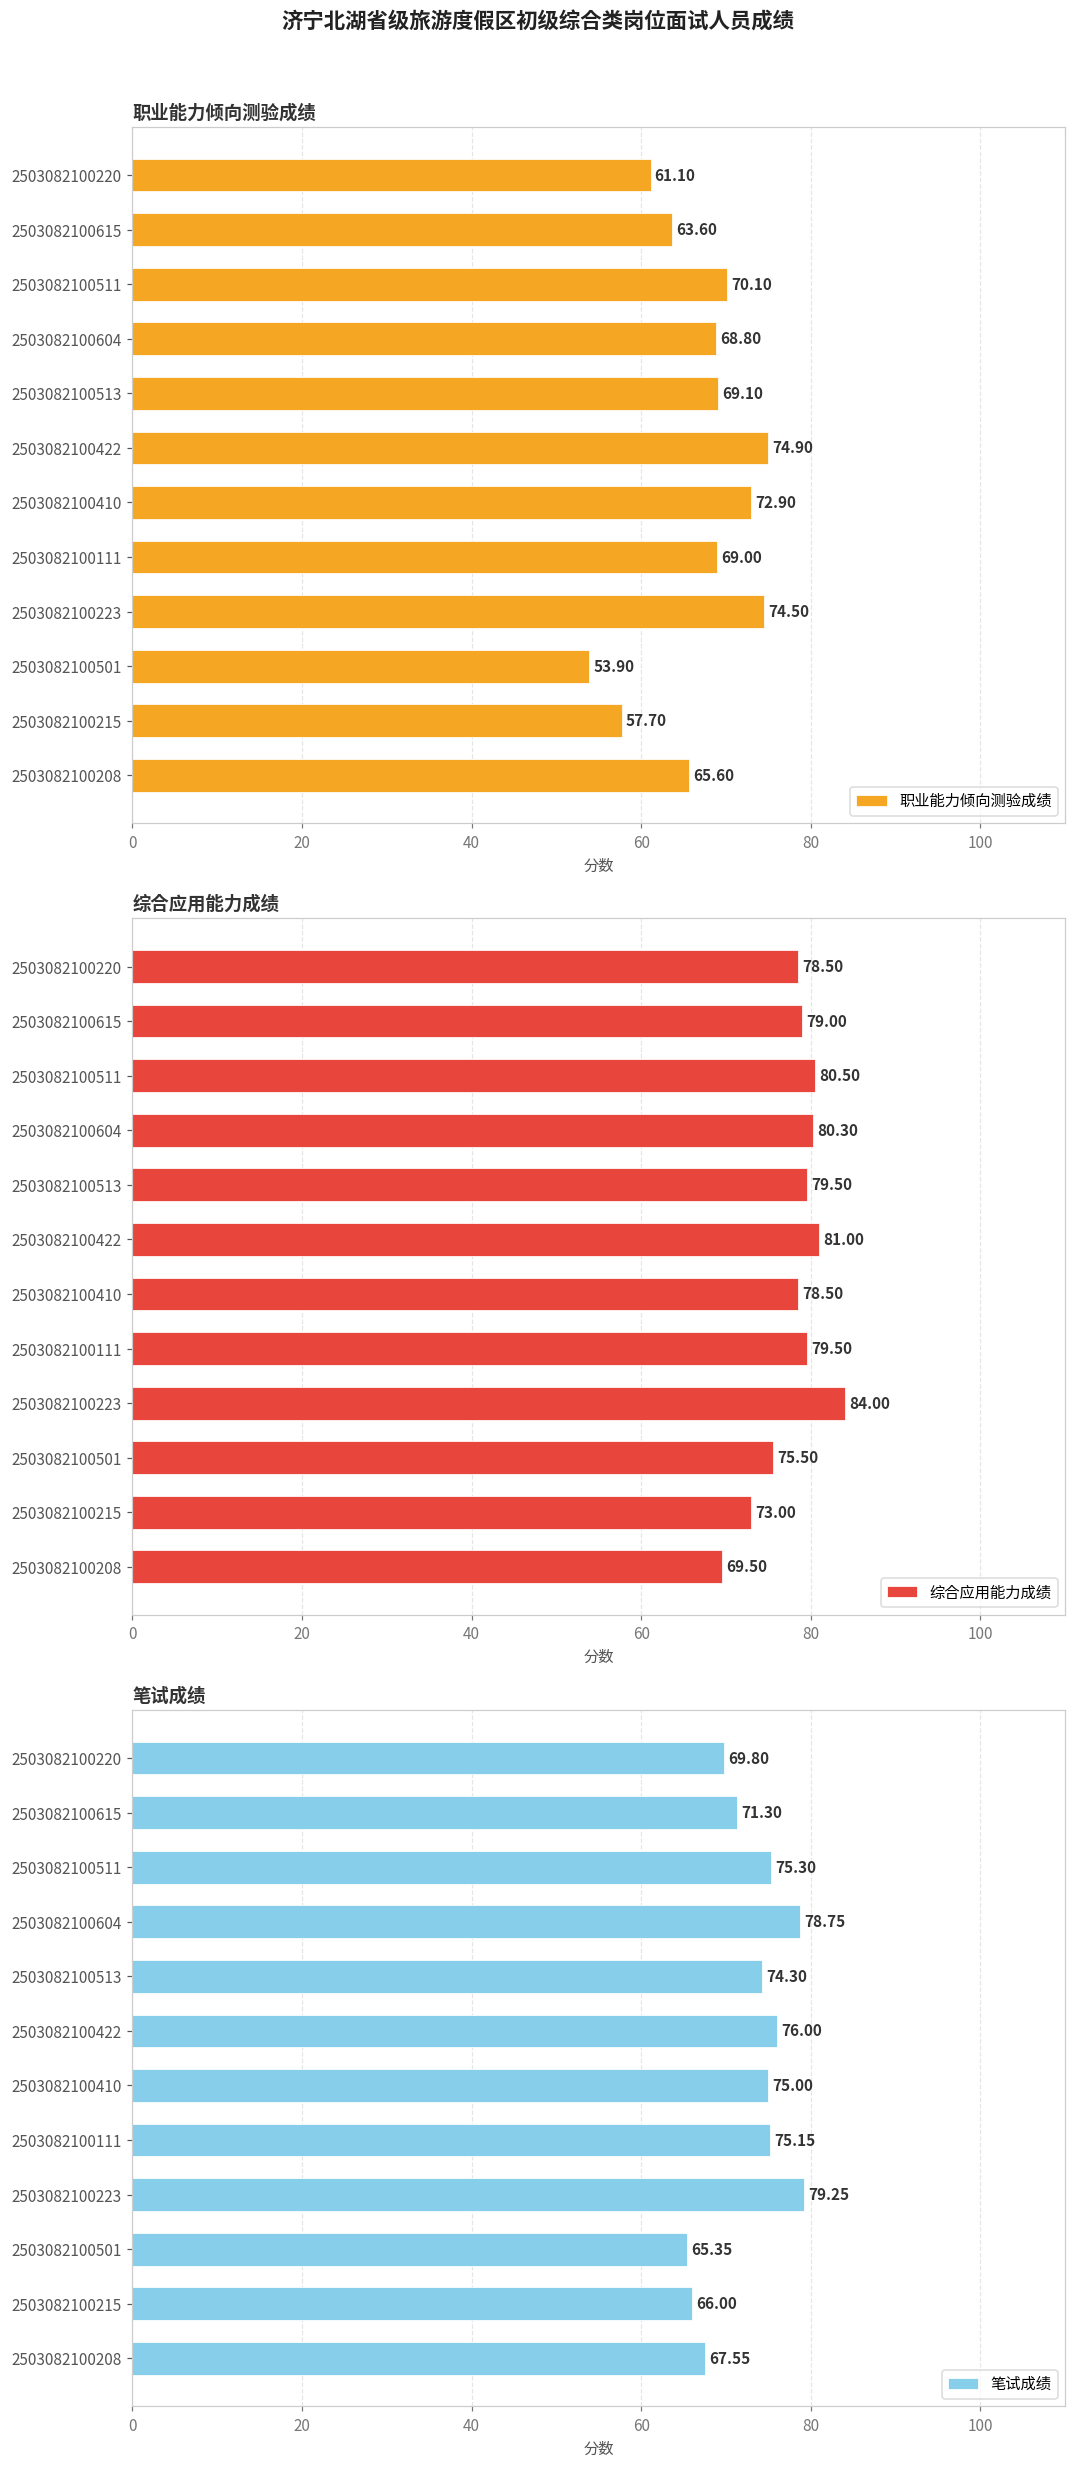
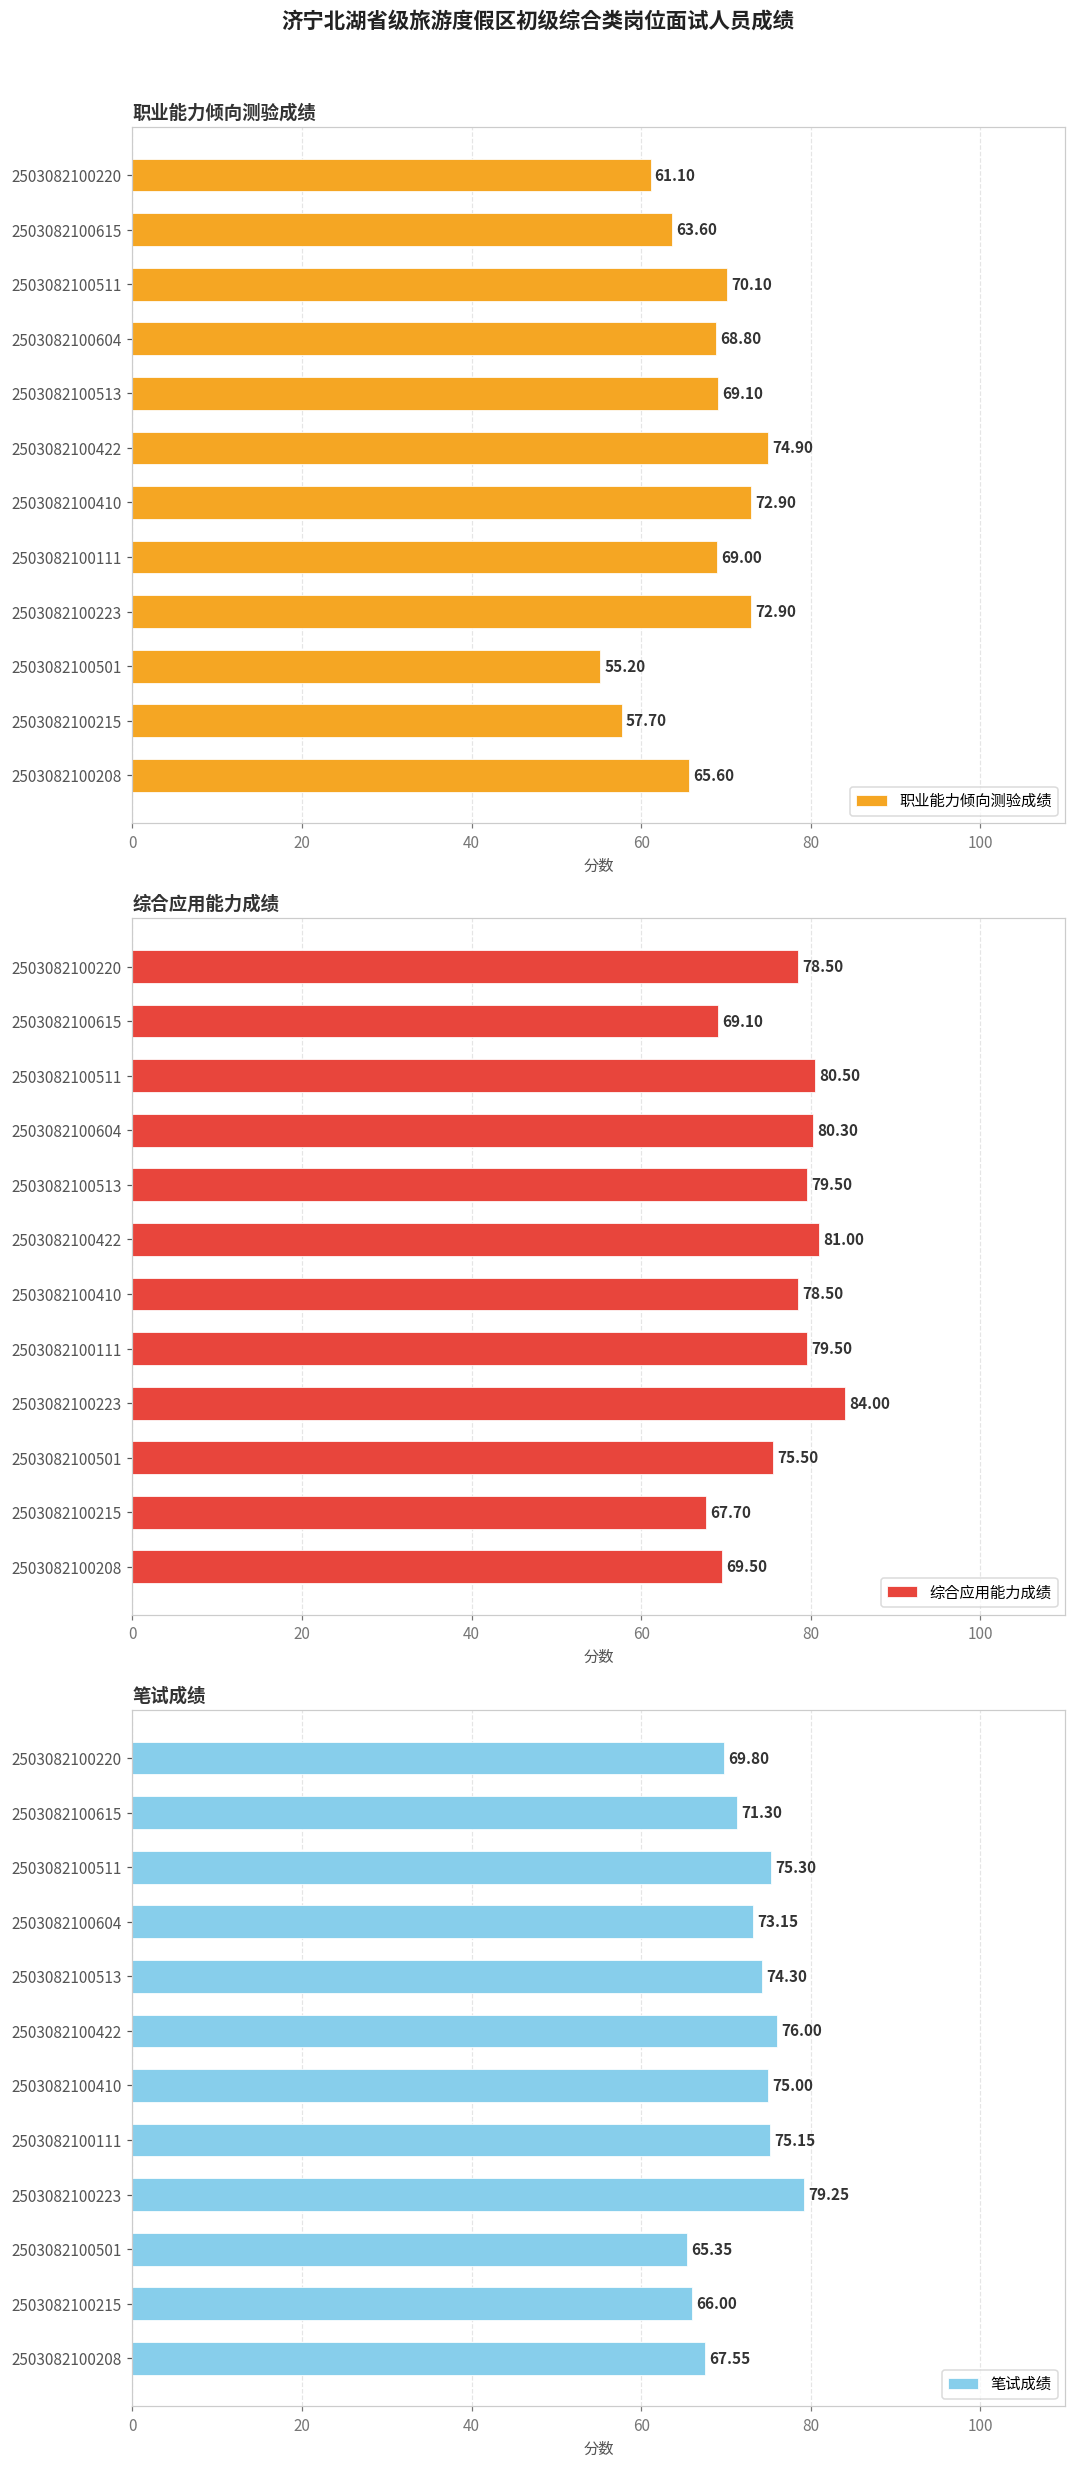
职业能力倾向测验成绩, 2503082100223: 74.50 -> 72.90
职业能力倾向测验成绩, 2503082100501: 53.90 -> 55.20
综合应用能力成绩, 2503082100615: 79.00 -> 69.10
综合应用能力成绩, 2503082100215: 73.00 -> 67.70
笔试成绩, 2503082100604: 78.75 -> 73.15
